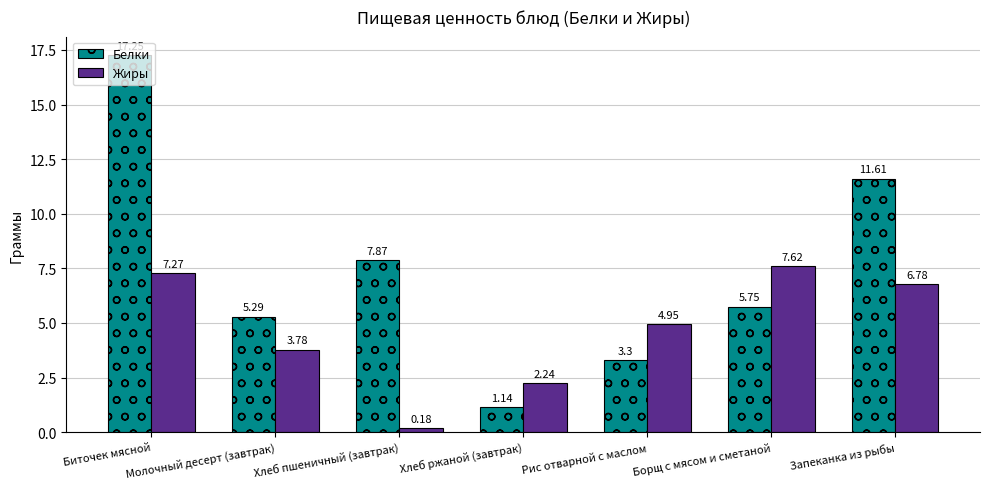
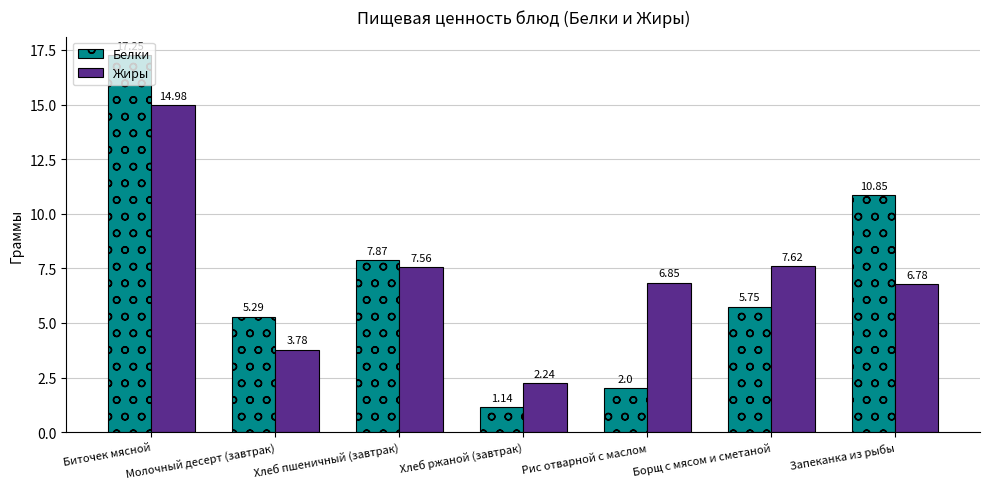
Жиры, Биточек мясной: 7.27 -> 14.98
Жиры, Хлеб пшеничный (завтрак): 0.18 -> 7.56
Белки, Рис отварной с маслом: 3.3 -> 2.0
Жиры, Рис отварной с маслом: 4.95 -> 6.85
Белки, Запеканка из рыбы: 11.61 -> 10.85
